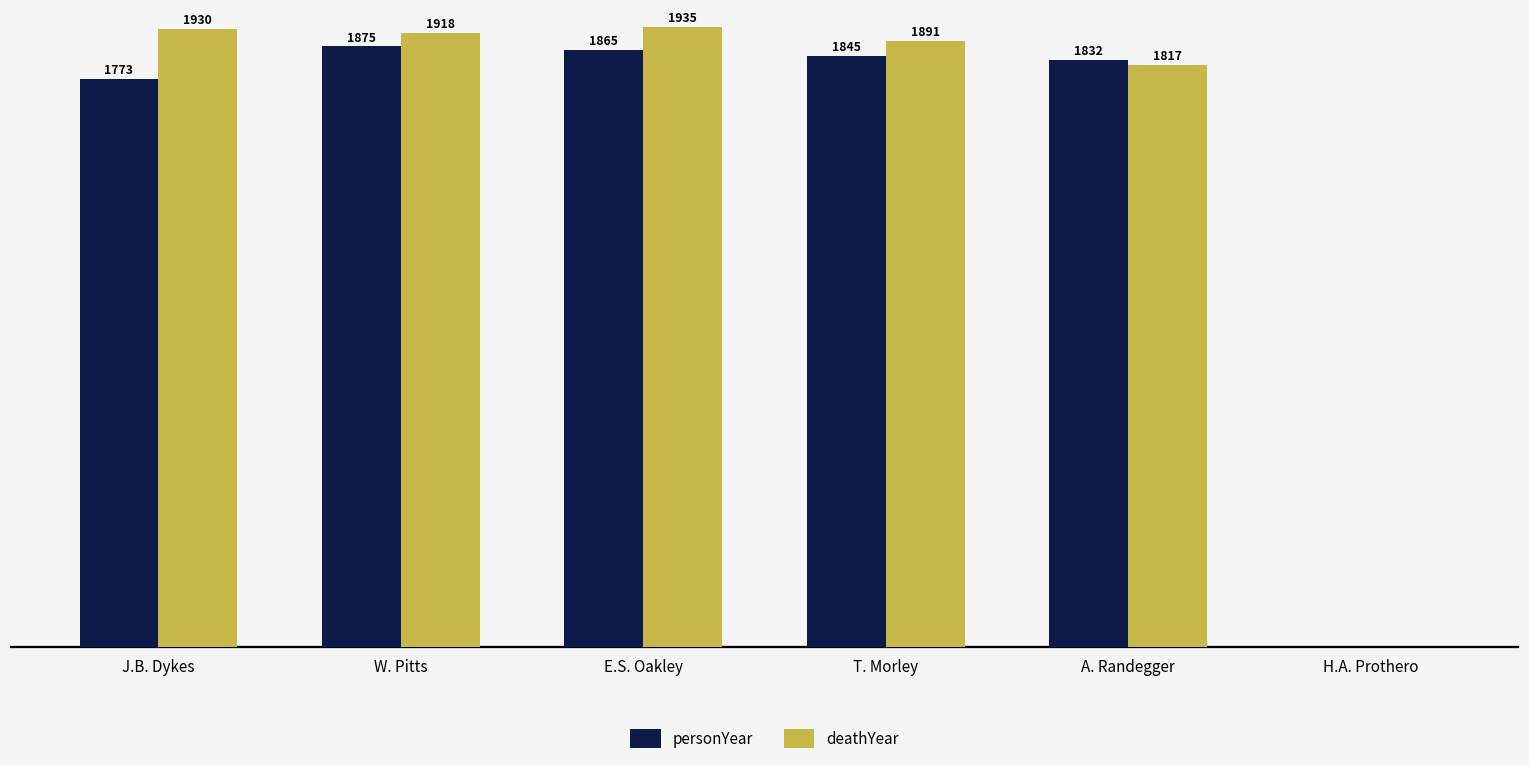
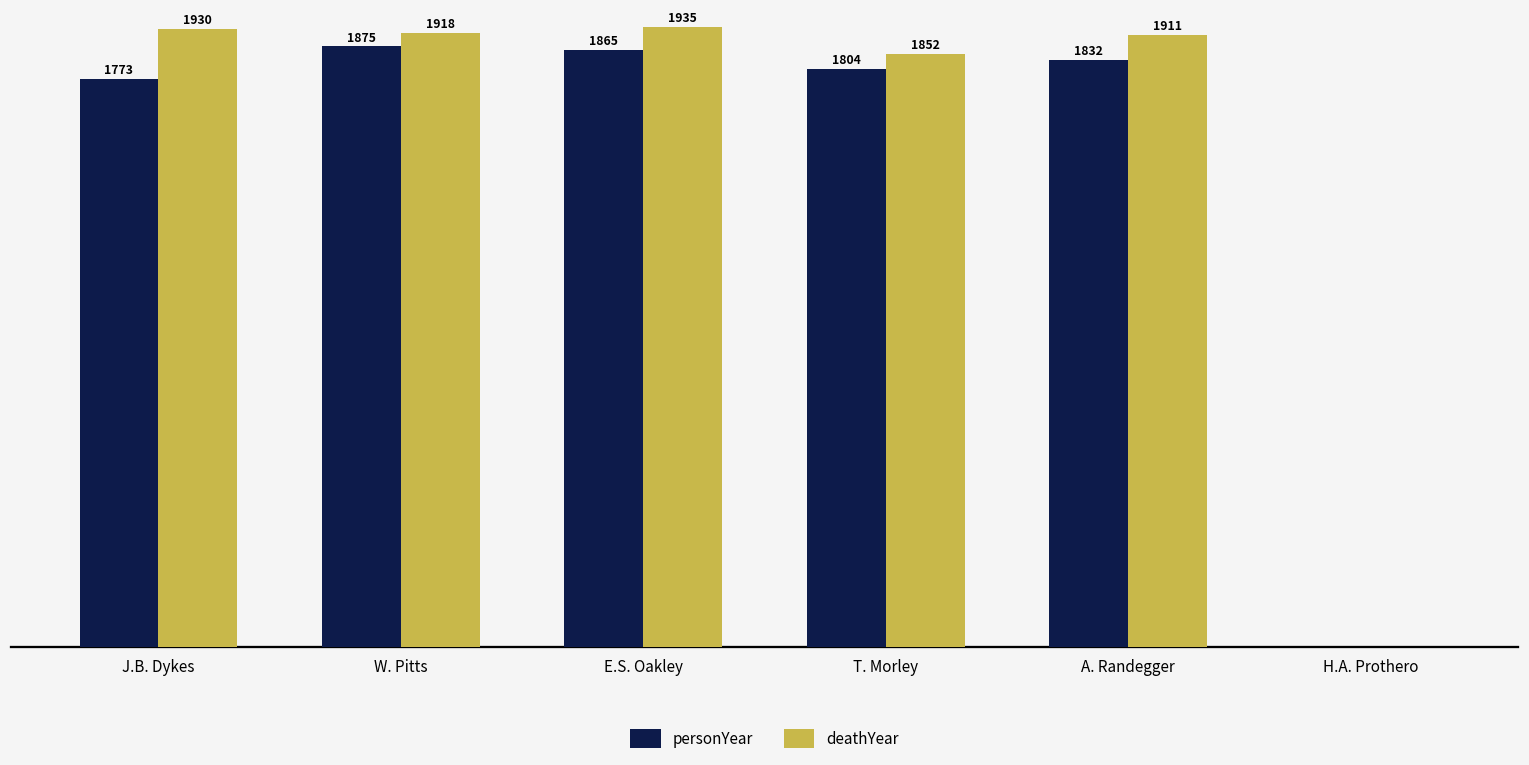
personYear, T. Morley: 1845 -> 1804
deathYear, T. Morley: 1891 -> 1852
deathYear, A. Randegger: 1817 -> 1911
